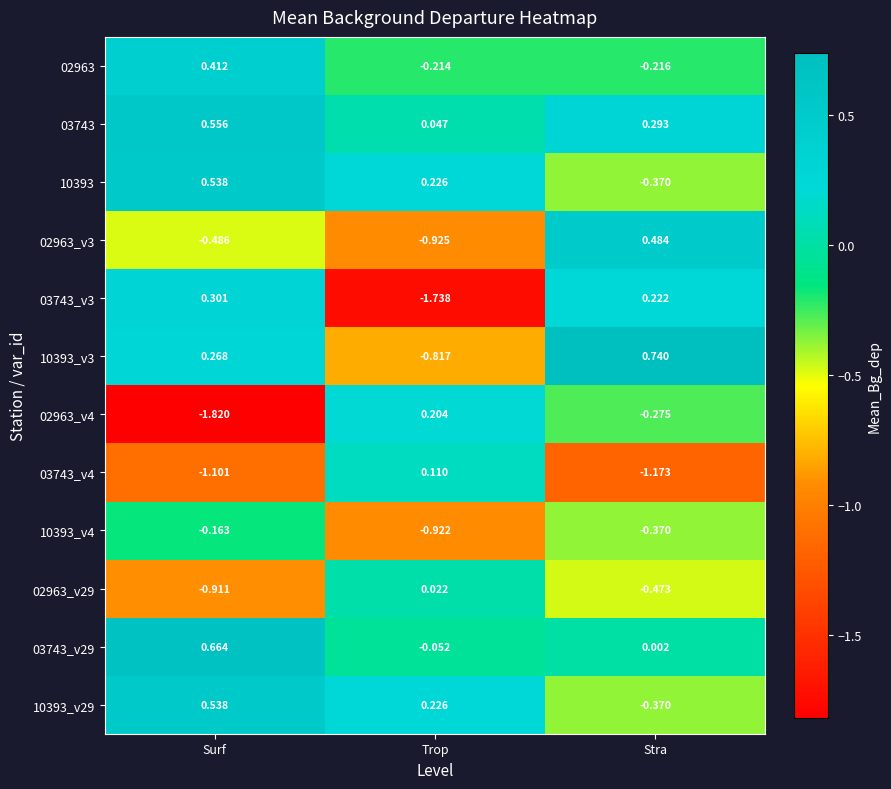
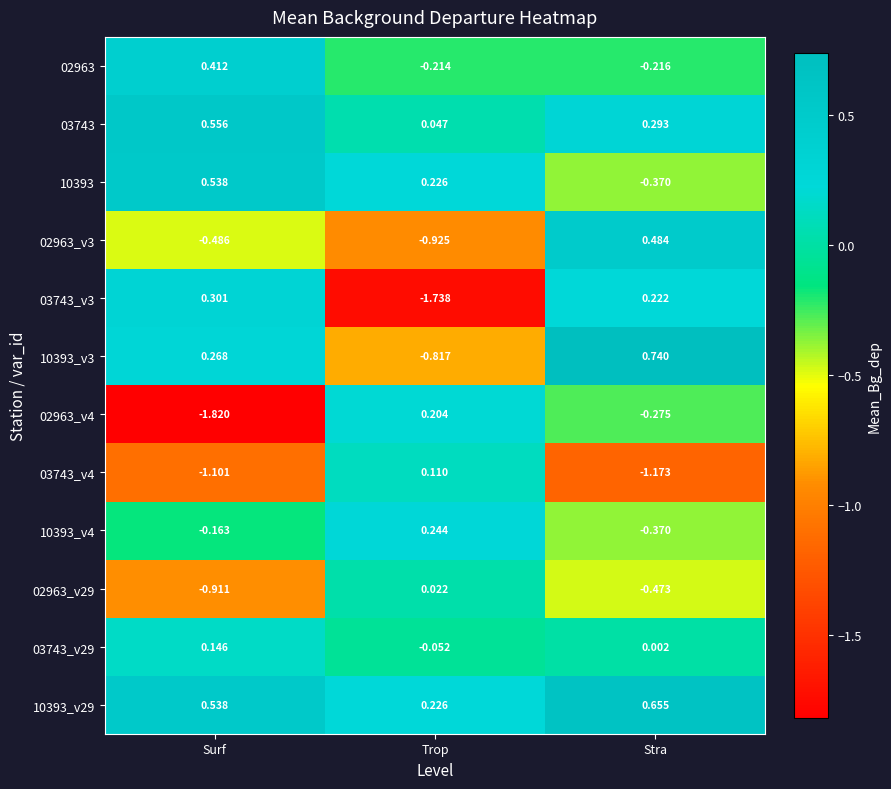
10393_v4, Trop: -0.922 -> 0.244
03743_v29, Surf: 0.664 -> 0.146
10393_v29, Stra: -0.370 -> 0.655
